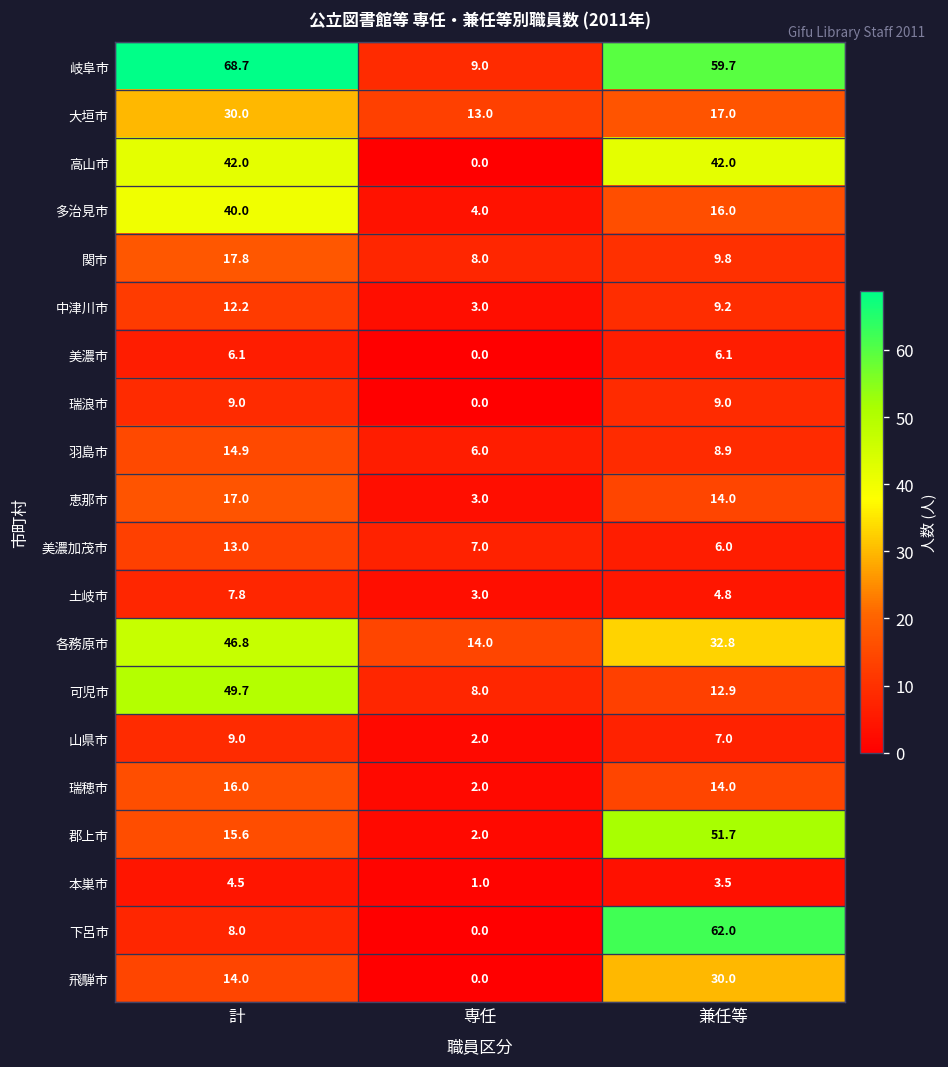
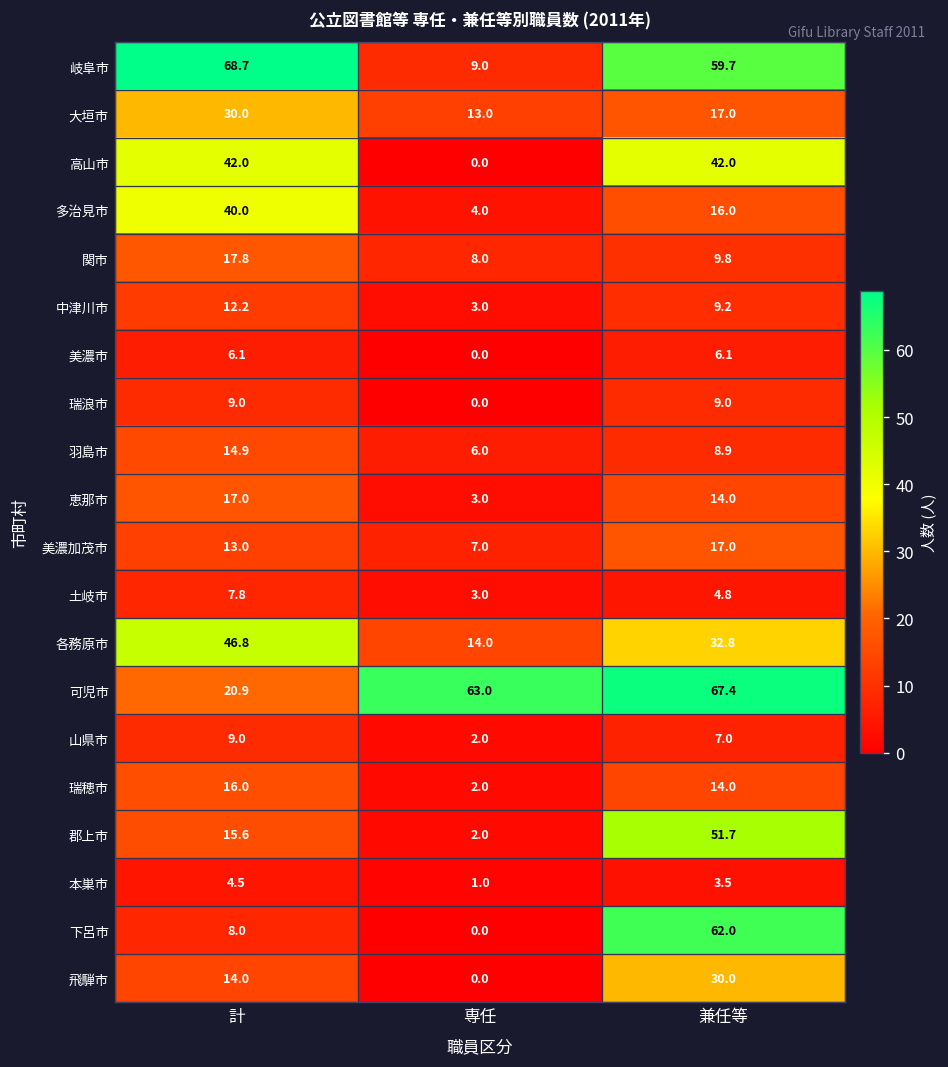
美濃加茂市, 兼任等: 6.0 -> 17.0
可児市, 計: 49.7 -> 20.9
可児市, 専任: 8.0 -> 63.0
可児市, 兼任等: 12.9 -> 67.4
